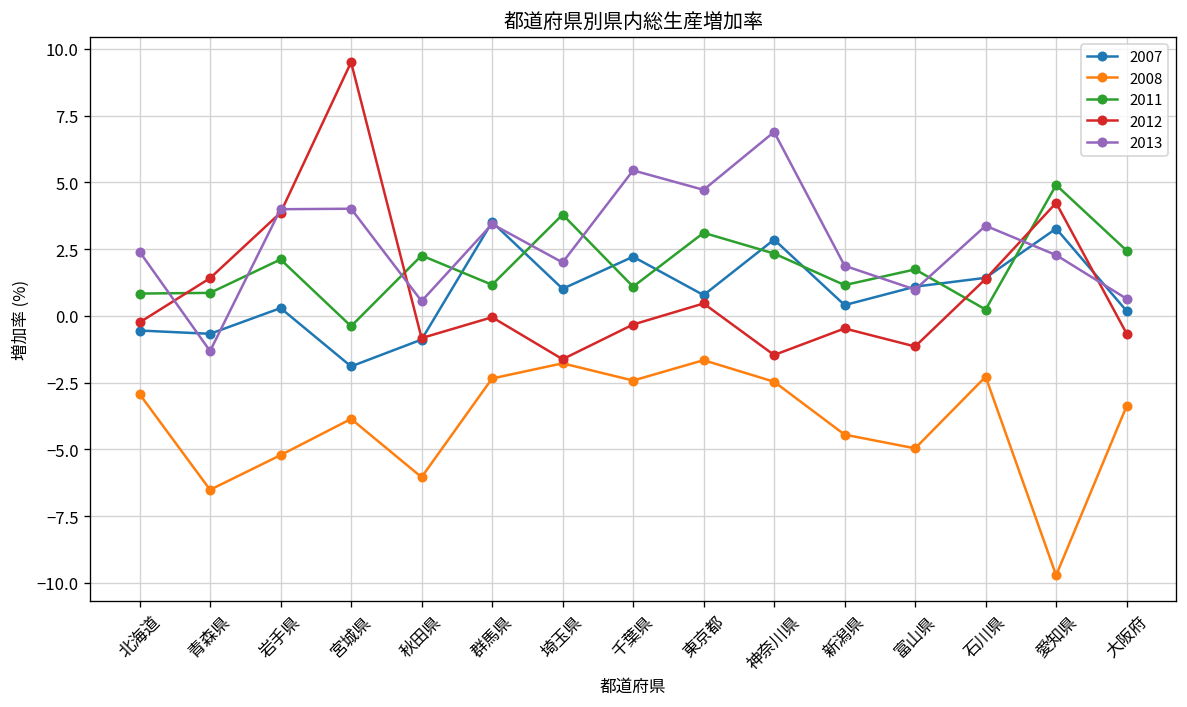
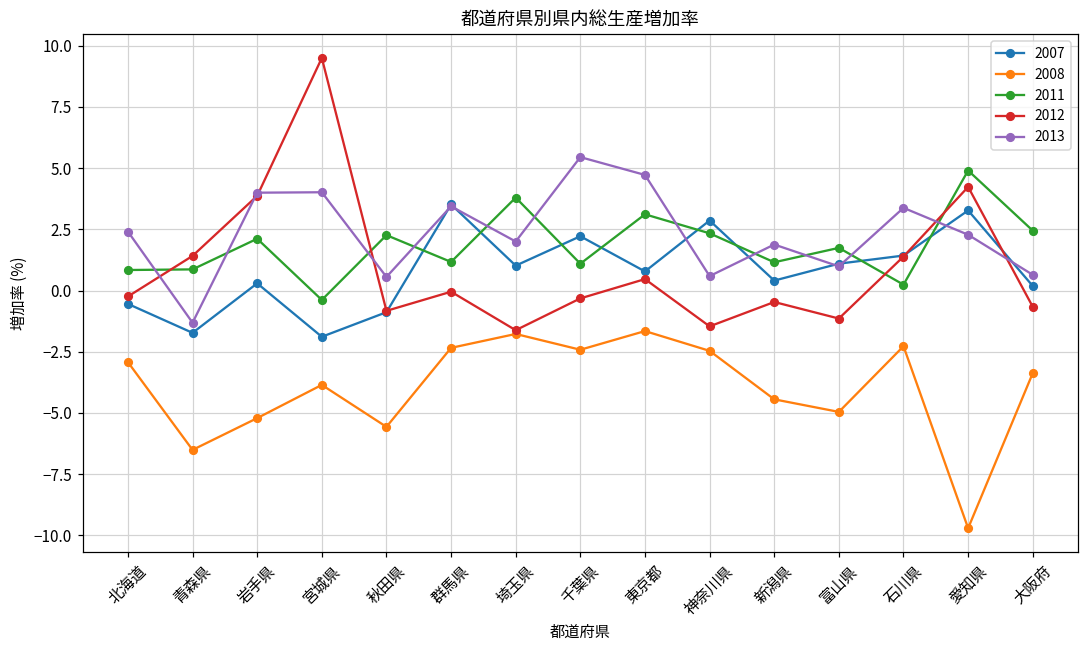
2007, 青森県: -0.7 -> -1.7
2008, 秋田県: -6.0 -> -5.6
2013, 神奈川県: 6.9 -> 0.6
